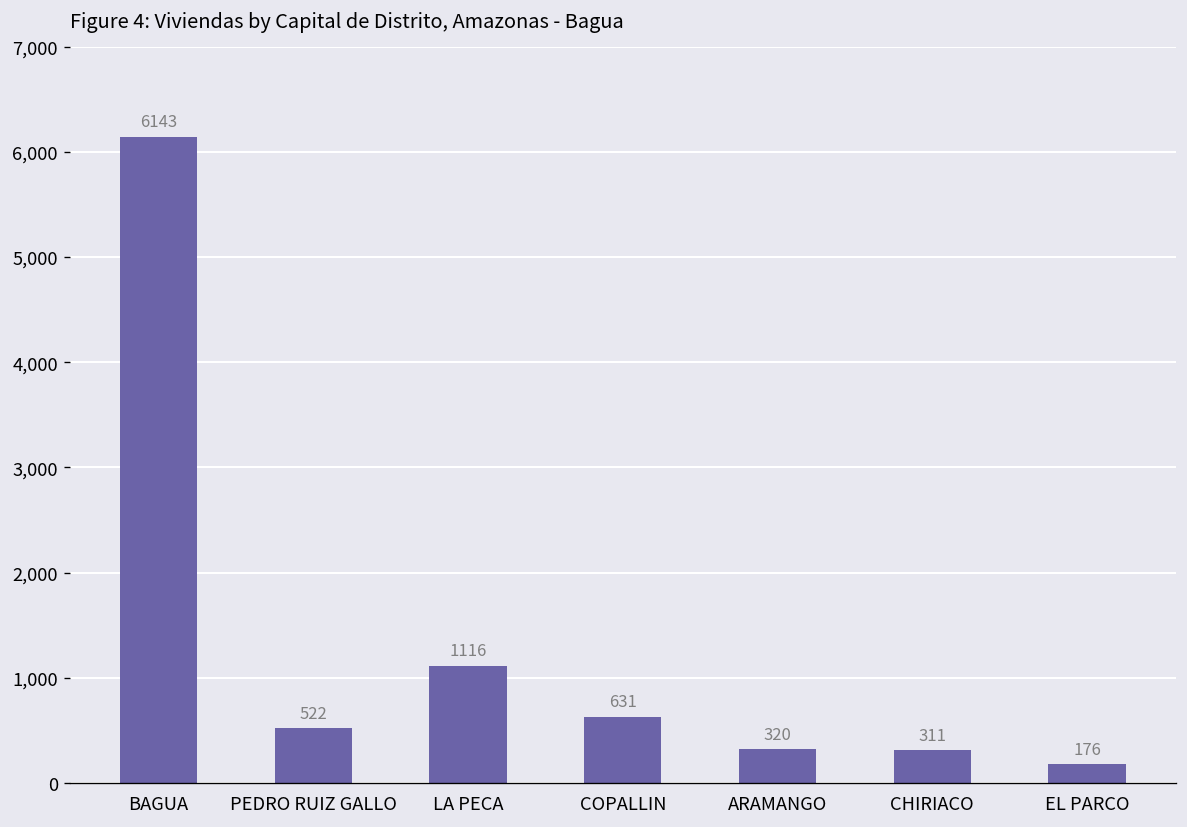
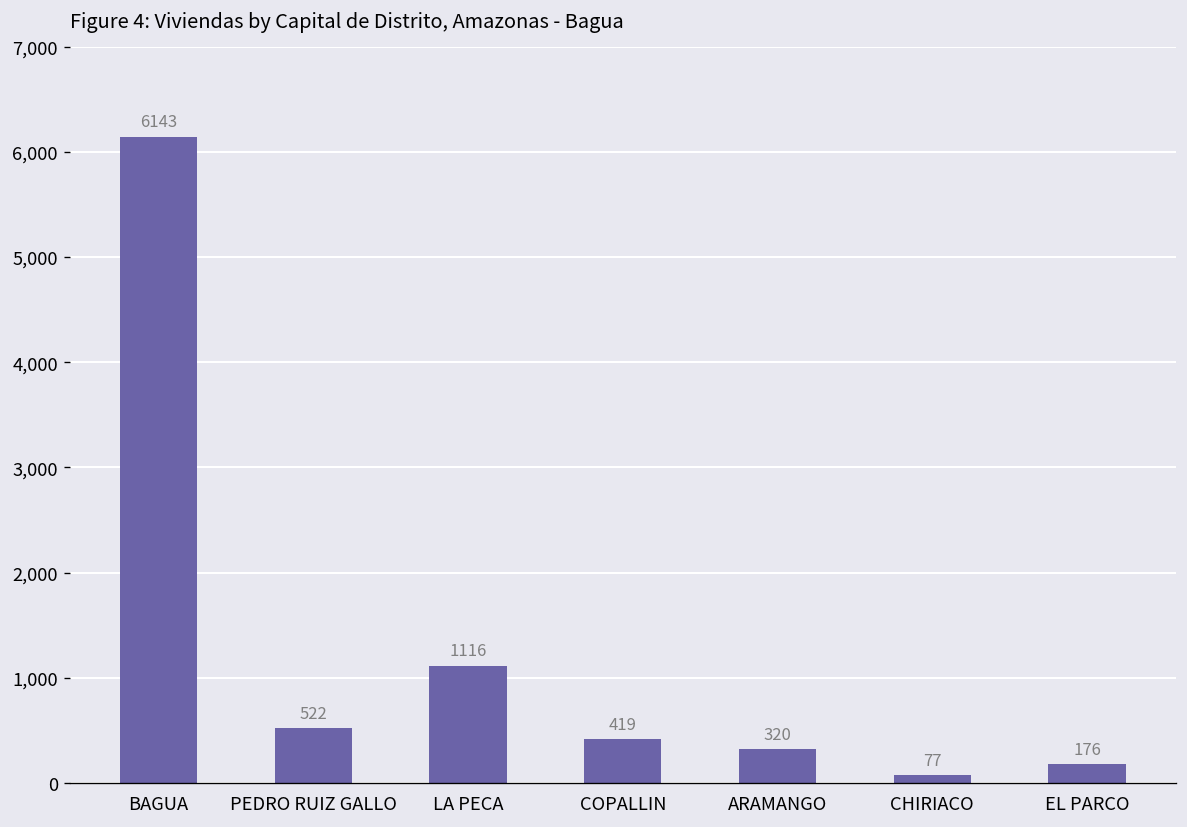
COPALLIN: 631 -> 419
CHIRIACO: 311 -> 77
